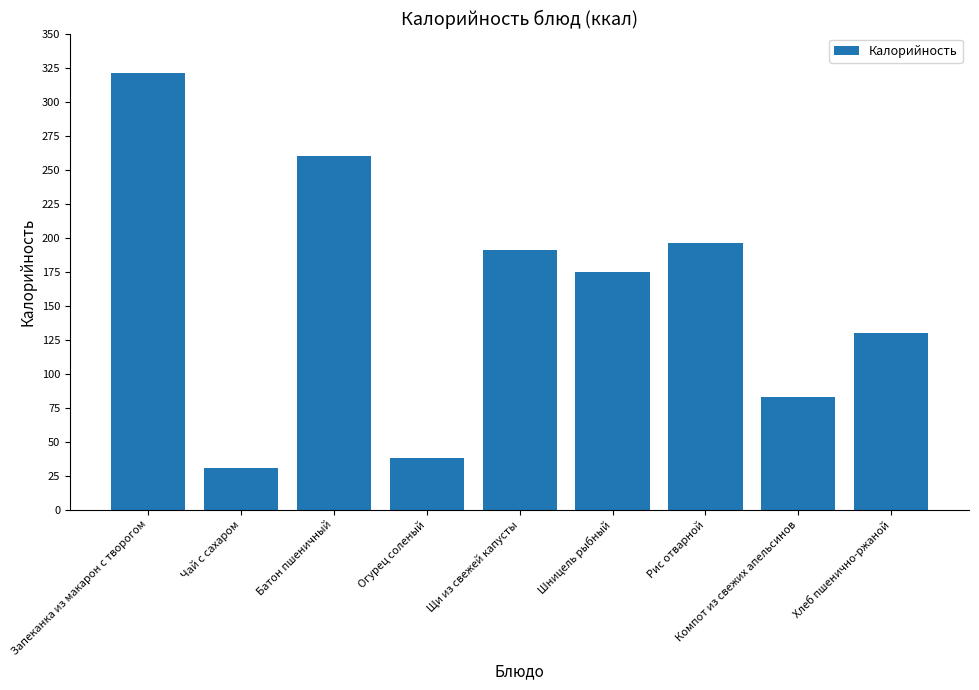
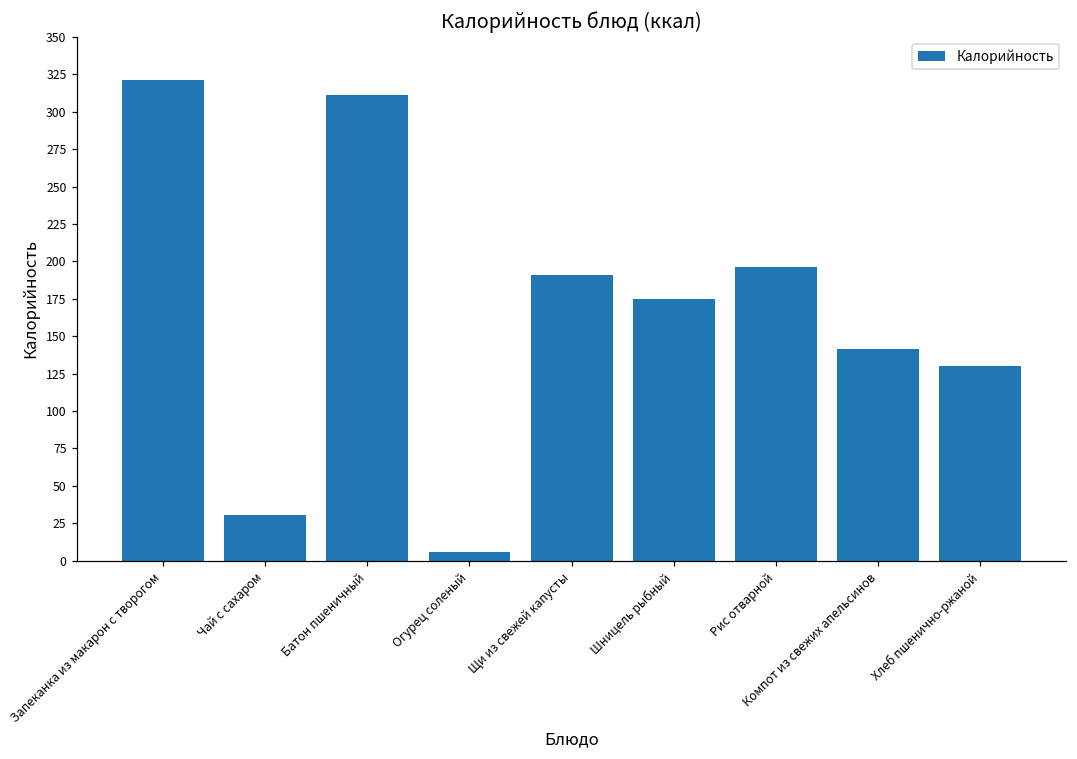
Батон пшеничный: 260 -> 311
Огурец соленый: 38 -> 6
Компот из свежих апельсинов: 83 -> 141
